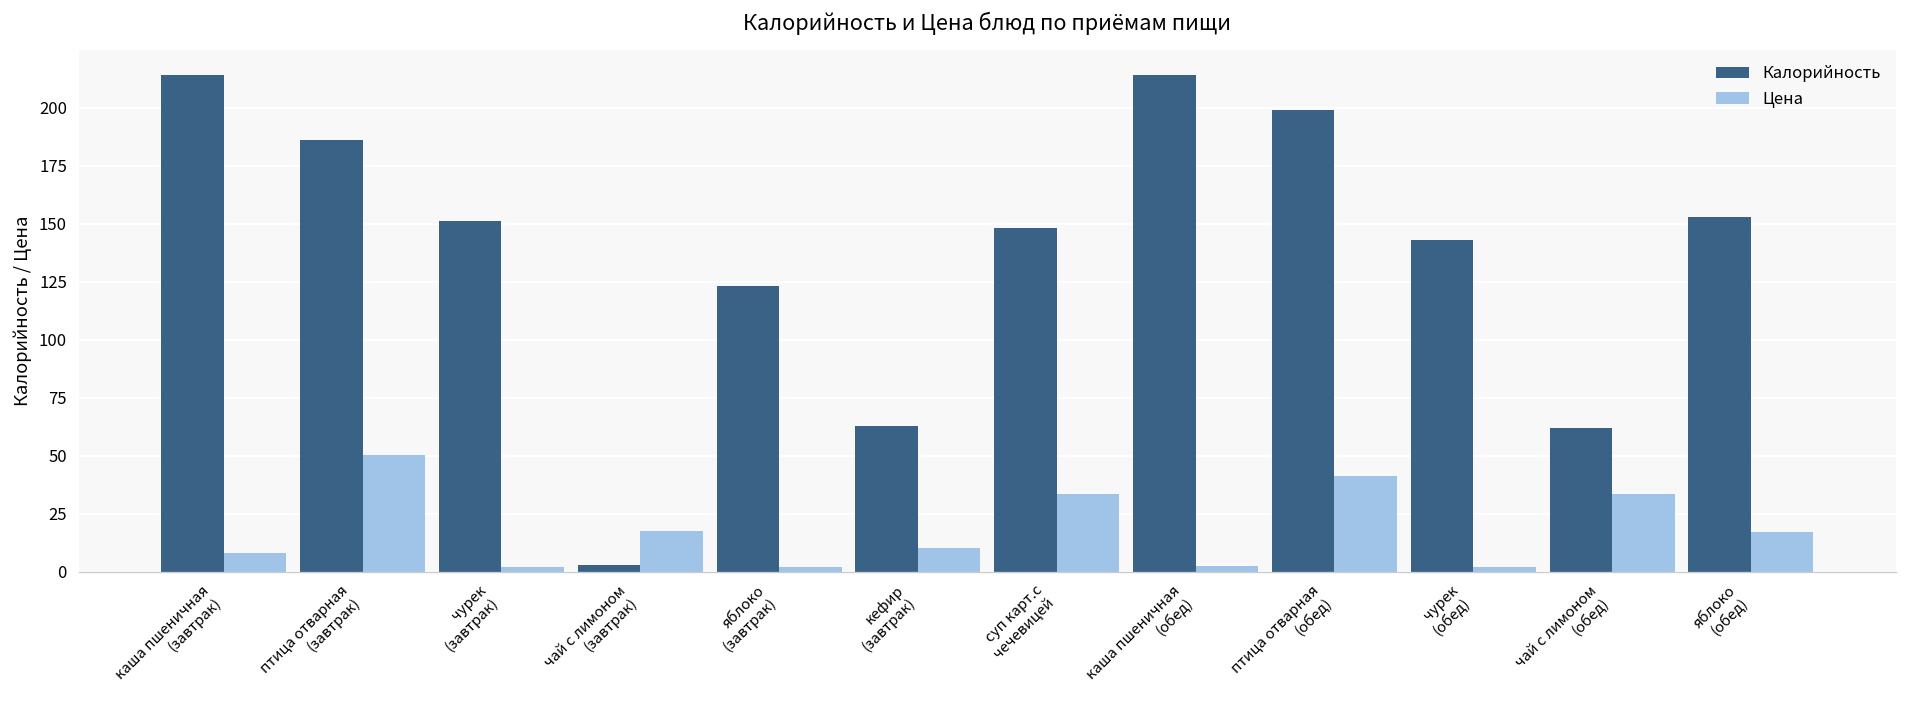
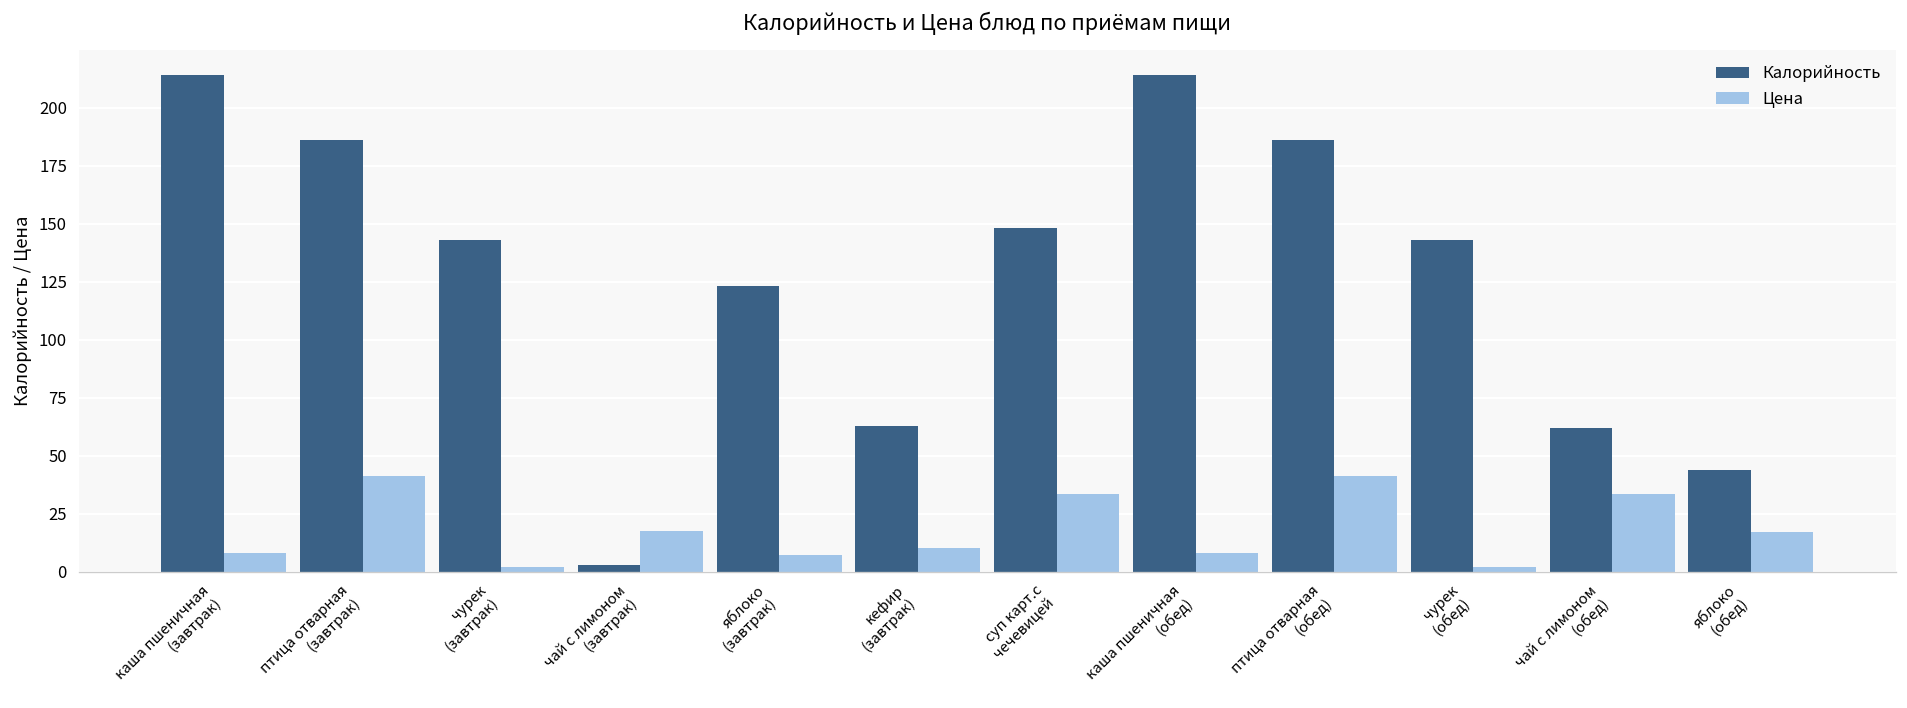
Цена, птица отварная (завтрак): 50 -> 41
Калорийность, чурек (завтрак): 151 -> 143
Цена, яблоко (завтрак): 2 -> 7
Цена, каша пшеничная (обед): 3 -> 8
Калорийность, птица отварная (обед): 199 -> 186
Калорийность, яблоко (обед): 153 -> 44
